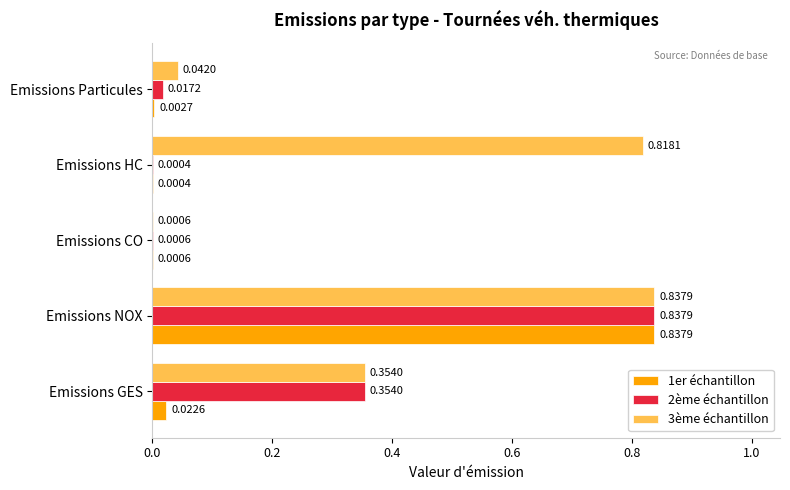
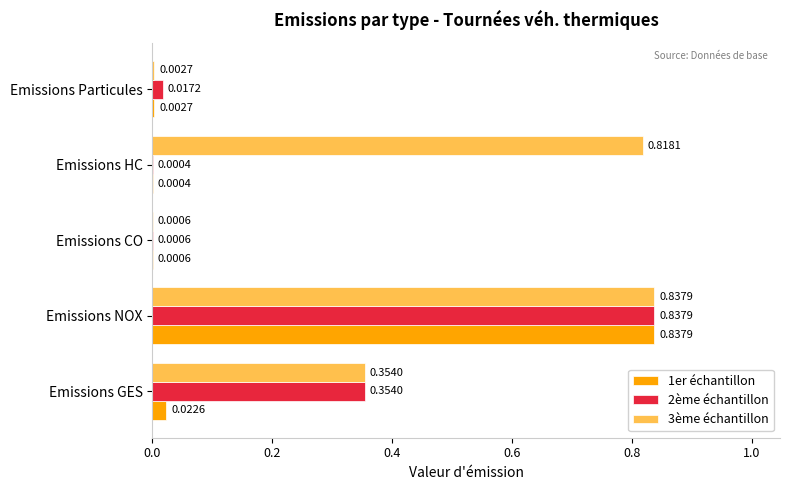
3ème échantillon, Emissions Particules: 0.0420 -> 0.0027
